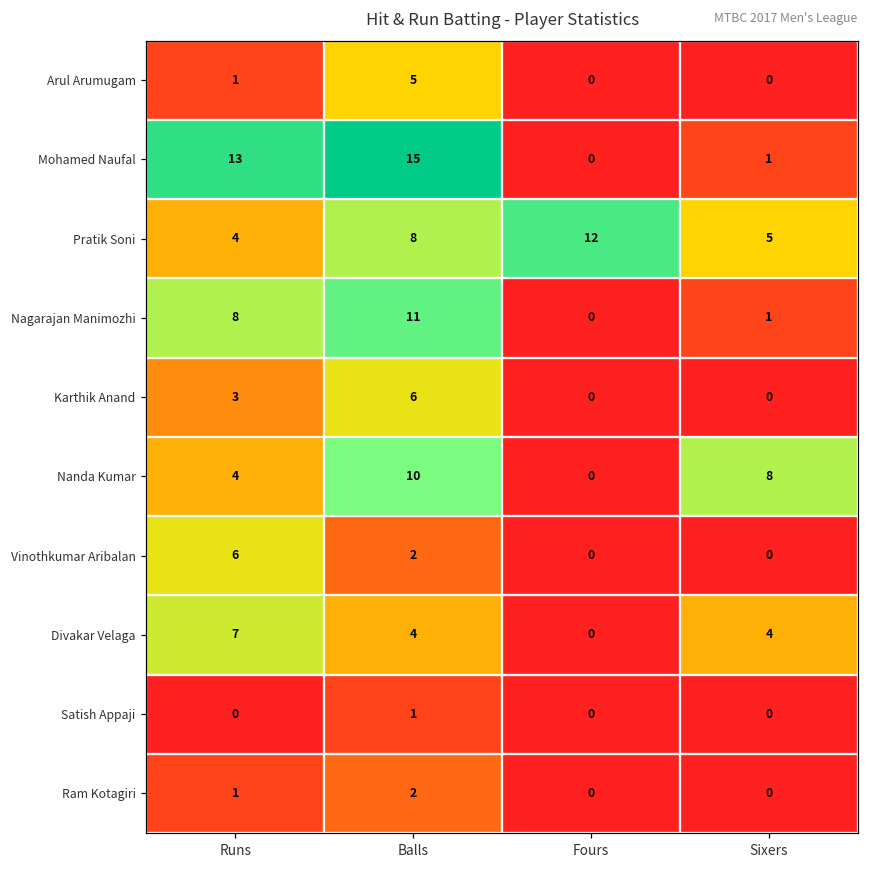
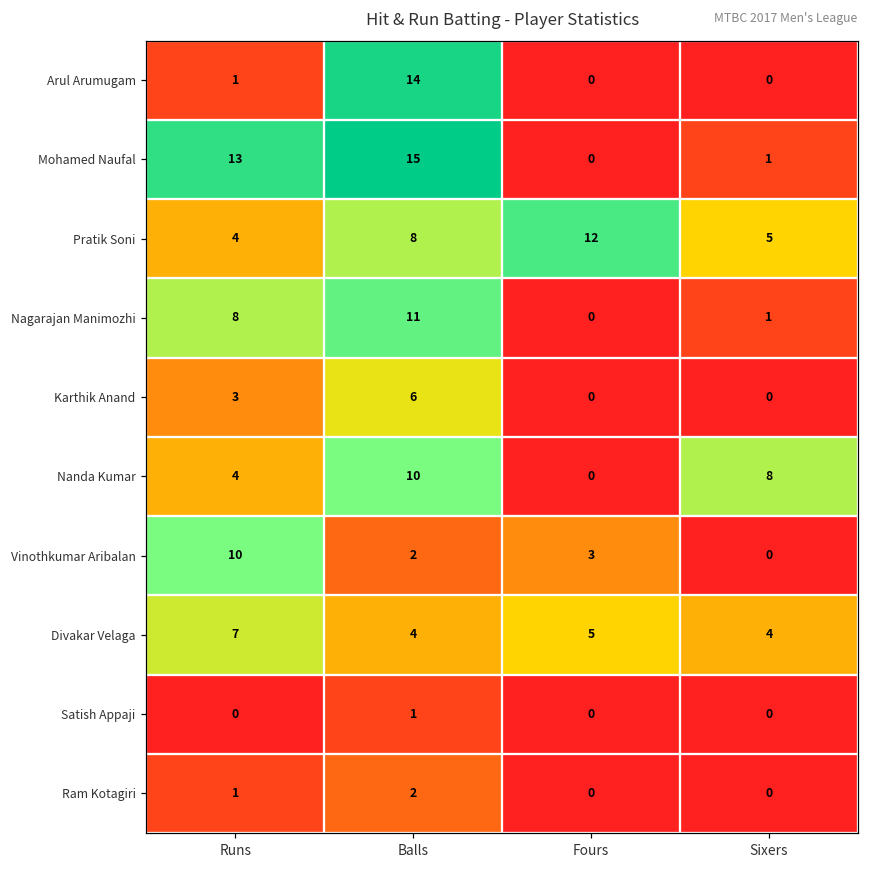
Arul Arumugam, Balls: 5 -> 14
Vinothkumar Aribalan, Runs: 6 -> 10
Vinothkumar Aribalan, Fours: 0 -> 3
Divakar Velaga, Fours: 0 -> 5
